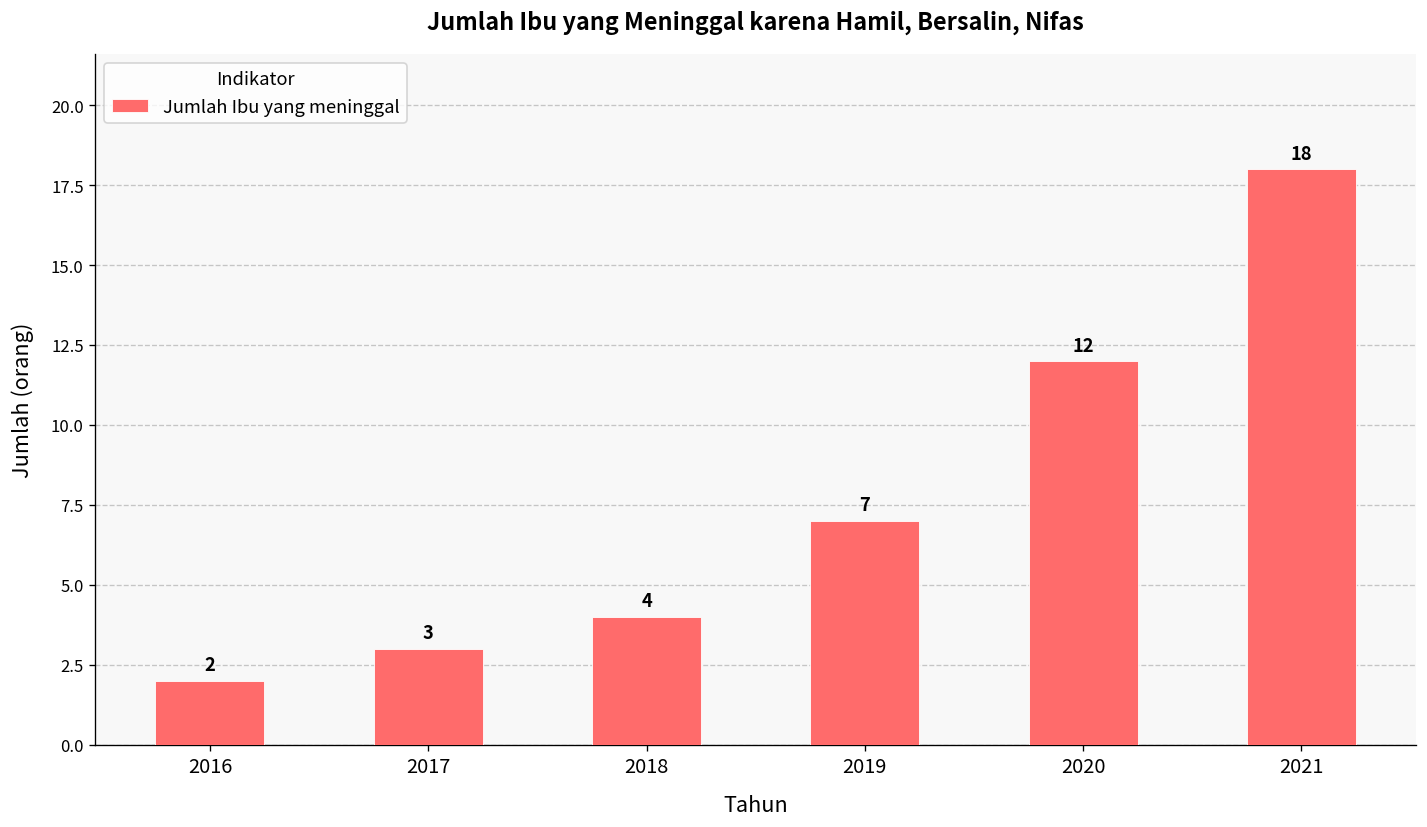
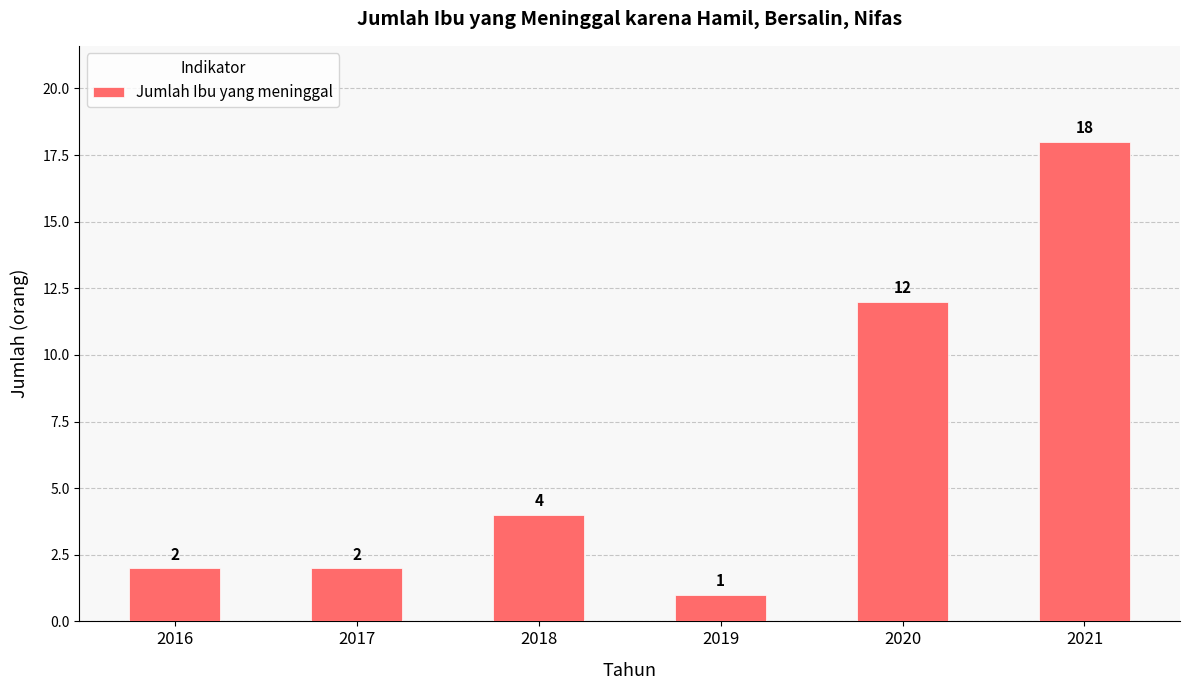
2017: 3 -> 2
2019: 7 -> 1
